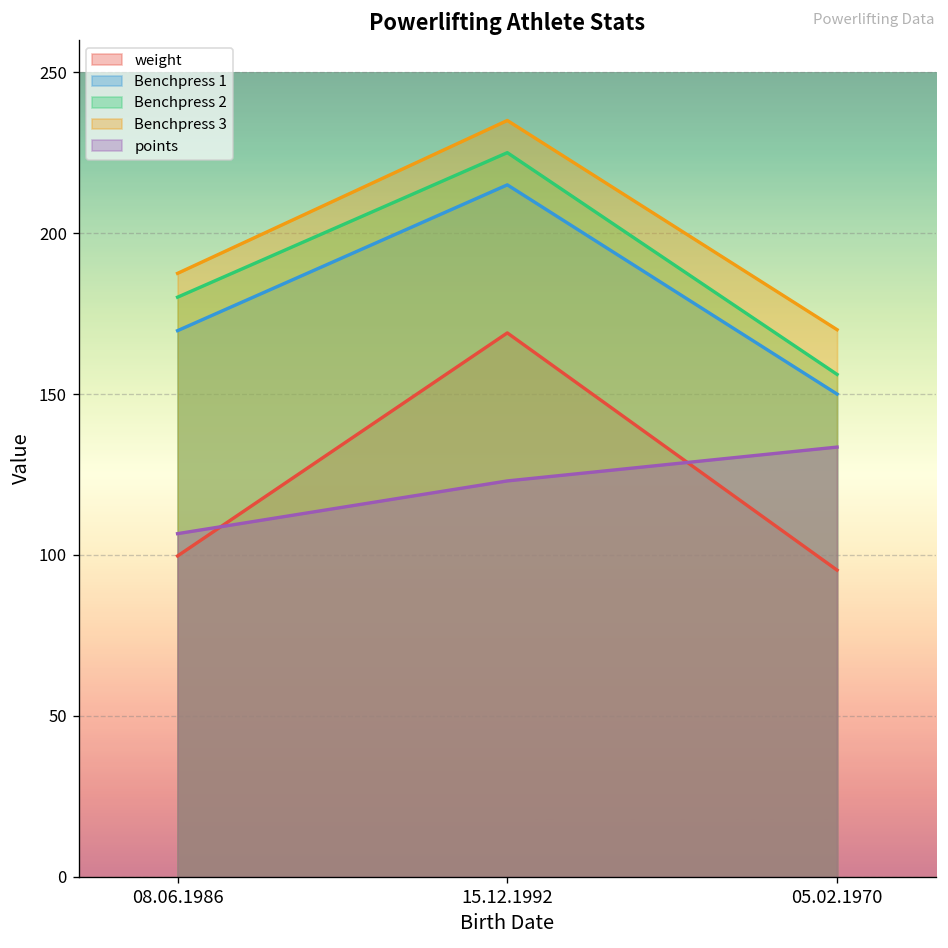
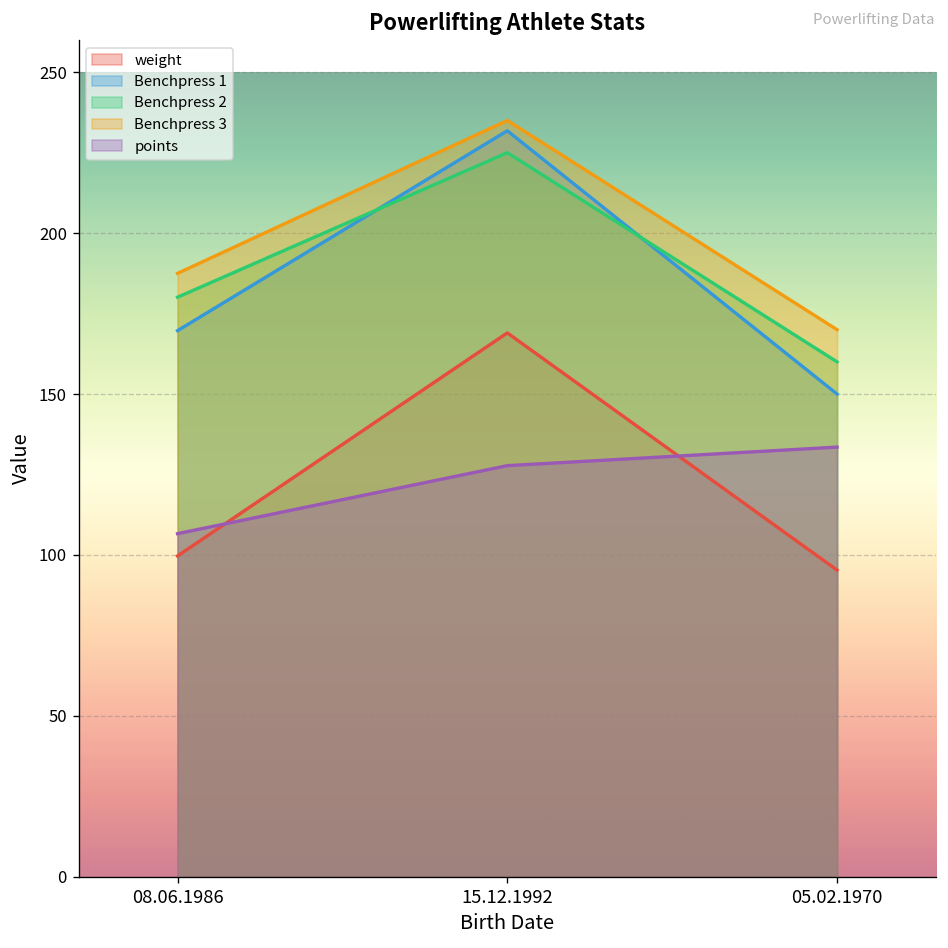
Benchpress 1, 15.12.1992: 215 -> 232
points, 15.12.1992: 123 -> 128
Benchpress 2, 05.02.1970: 156 -> 160
